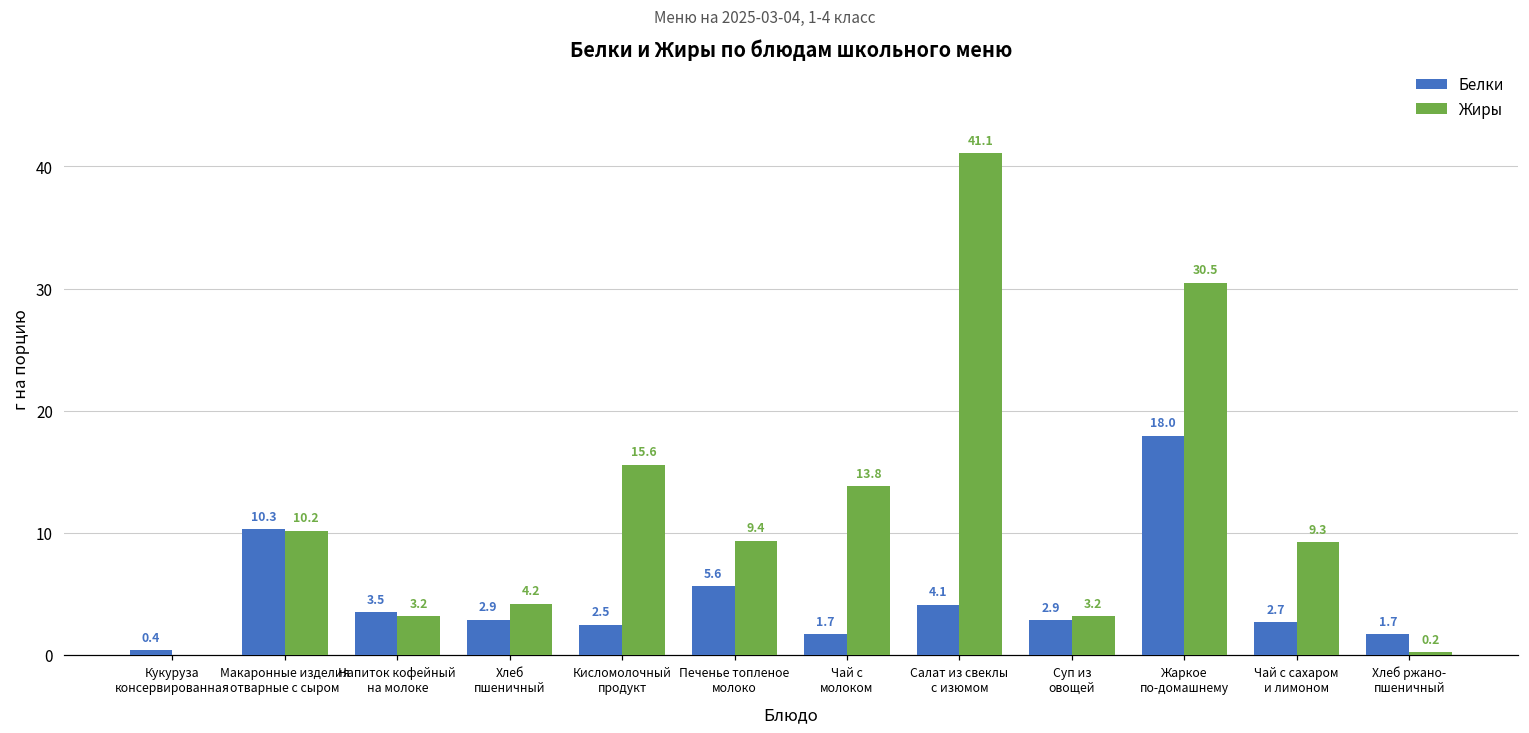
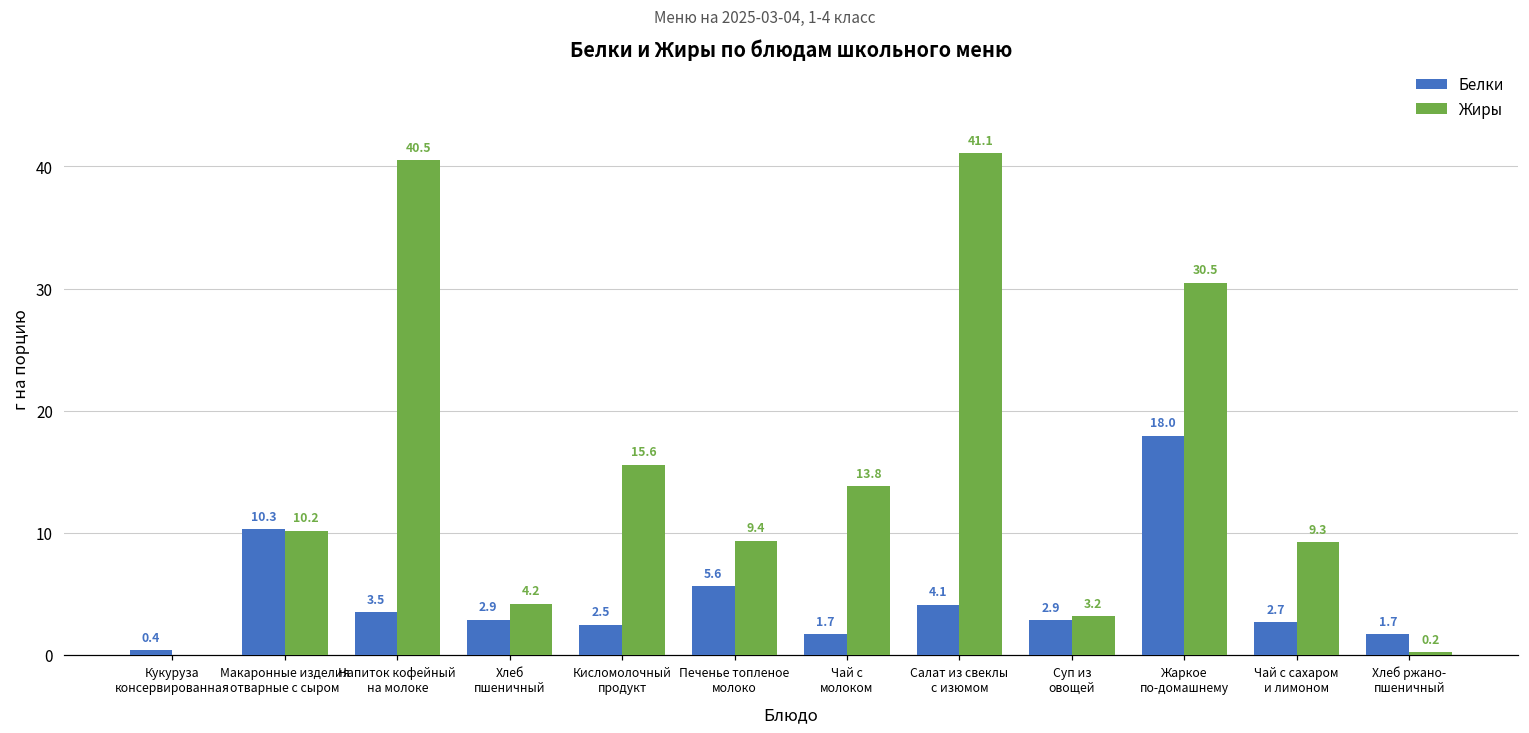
Жиры, Напиток кофейный на молоке: 3.2 -> 40.5
